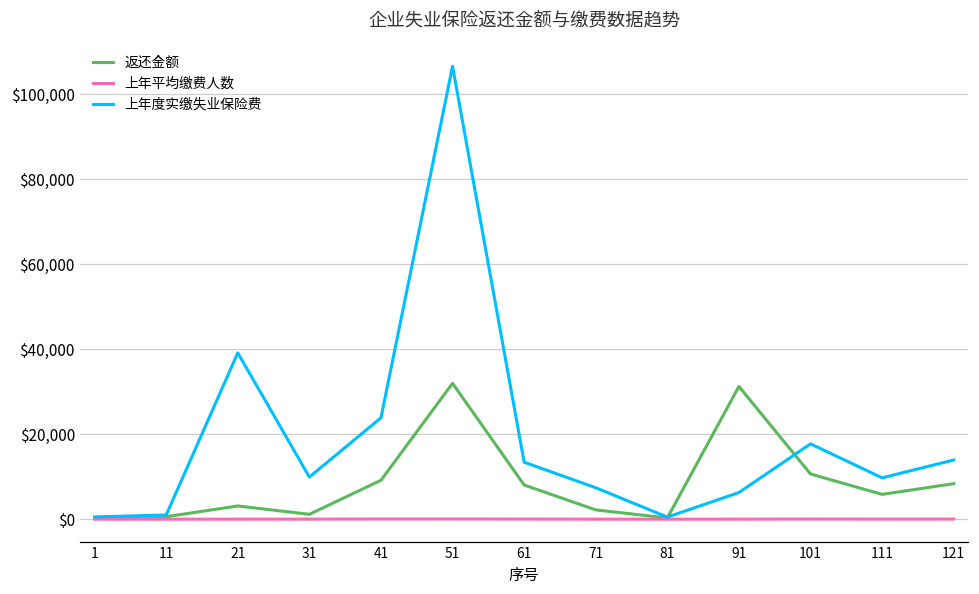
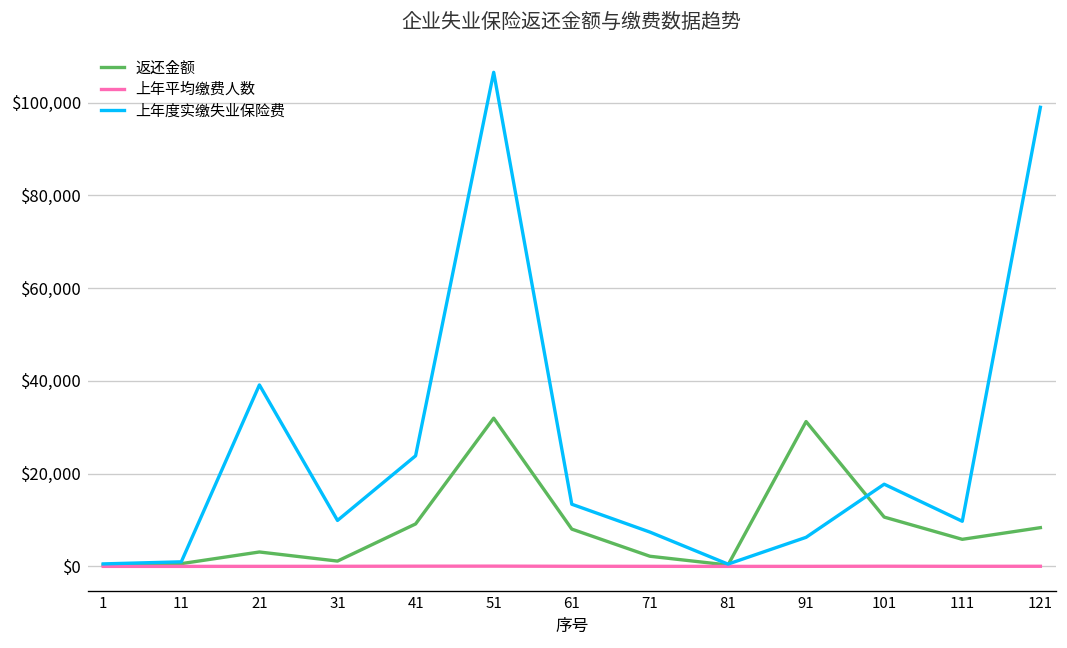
上年度实缴失业保险费, 121: $14,000 -> $99,000
